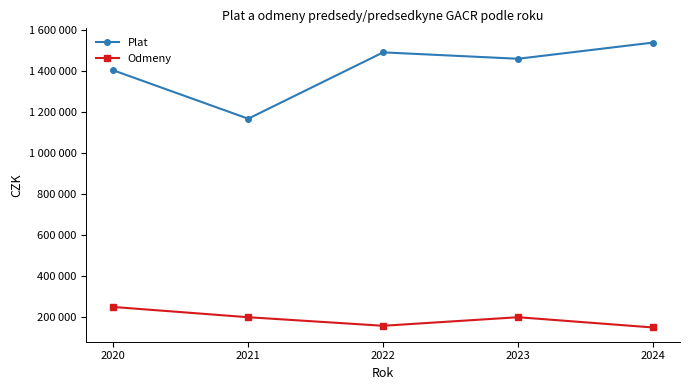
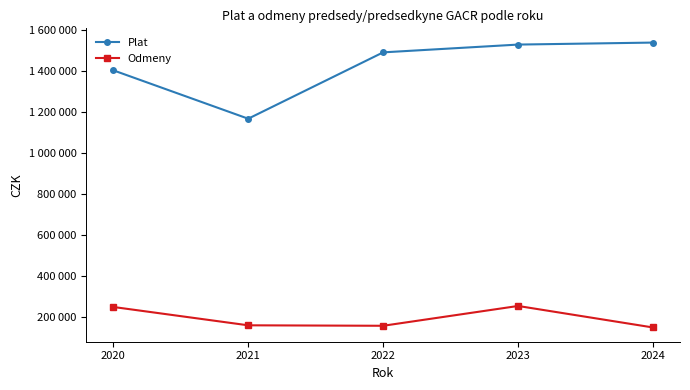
Odmeny, 2021: 200000 -> 160000
Plat, 2023: 1460000 -> 1530000
Odmeny, 2023: 200000 -> 250000
